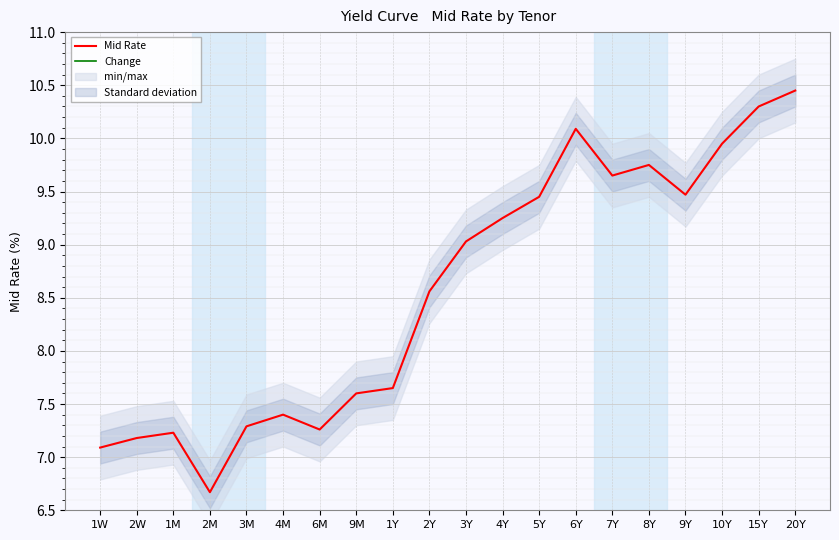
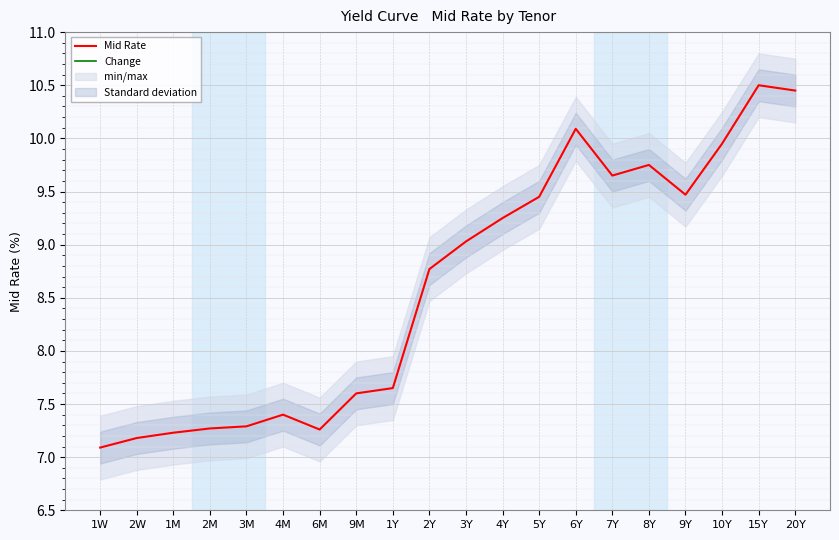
Mid Rate, 2M: 6.67 -> 7.27
Mid Rate, 2Y: 8.56 -> 8.77
Mid Rate, 15Y: 10.3 -> 10.5
